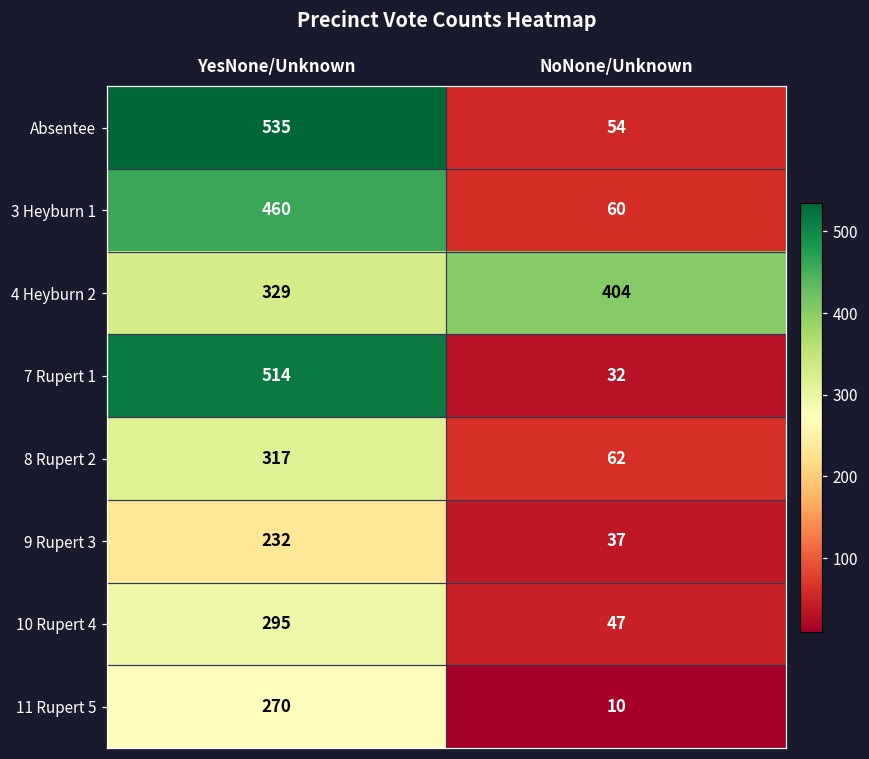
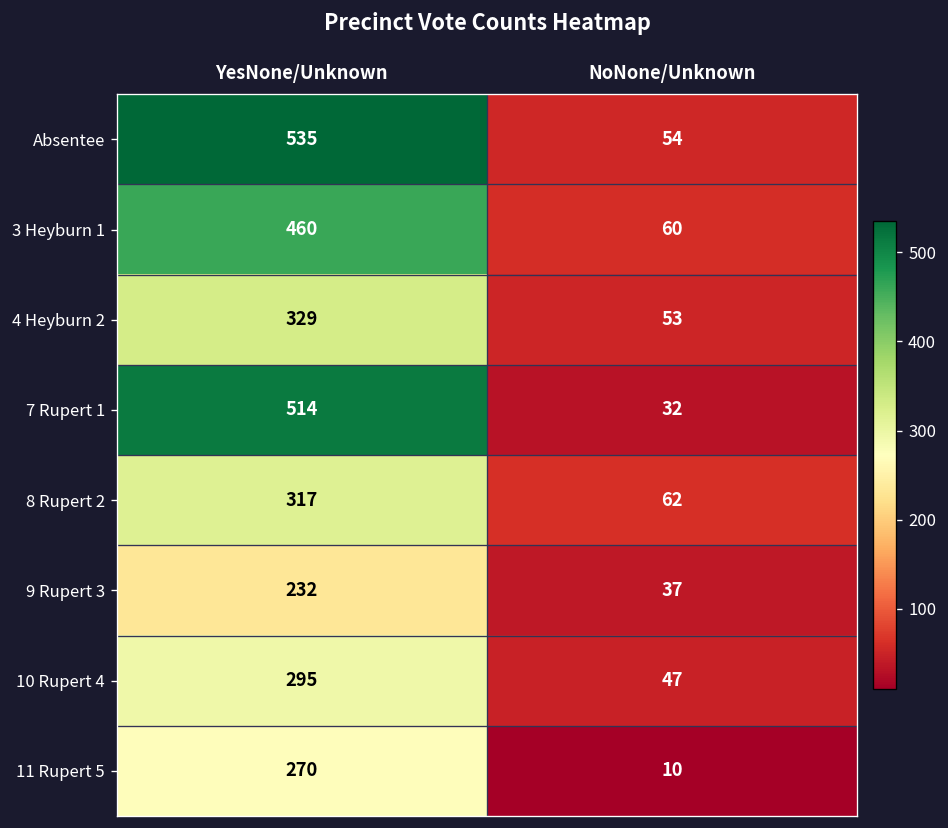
4 Heyburn 2, NoNone/Unknown: 404 -> 53
